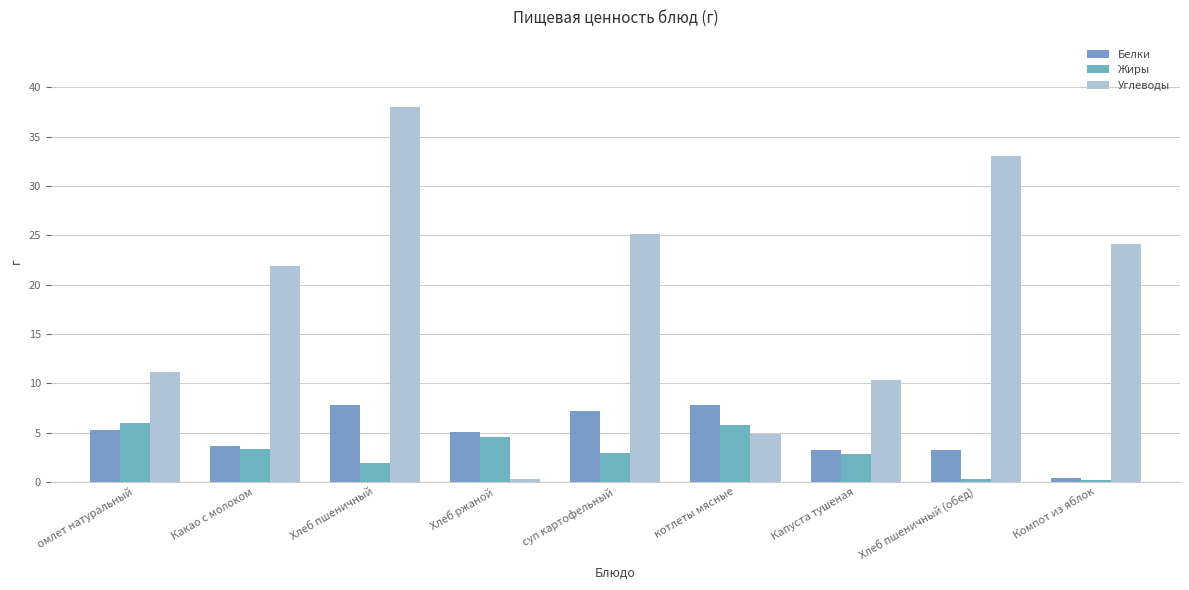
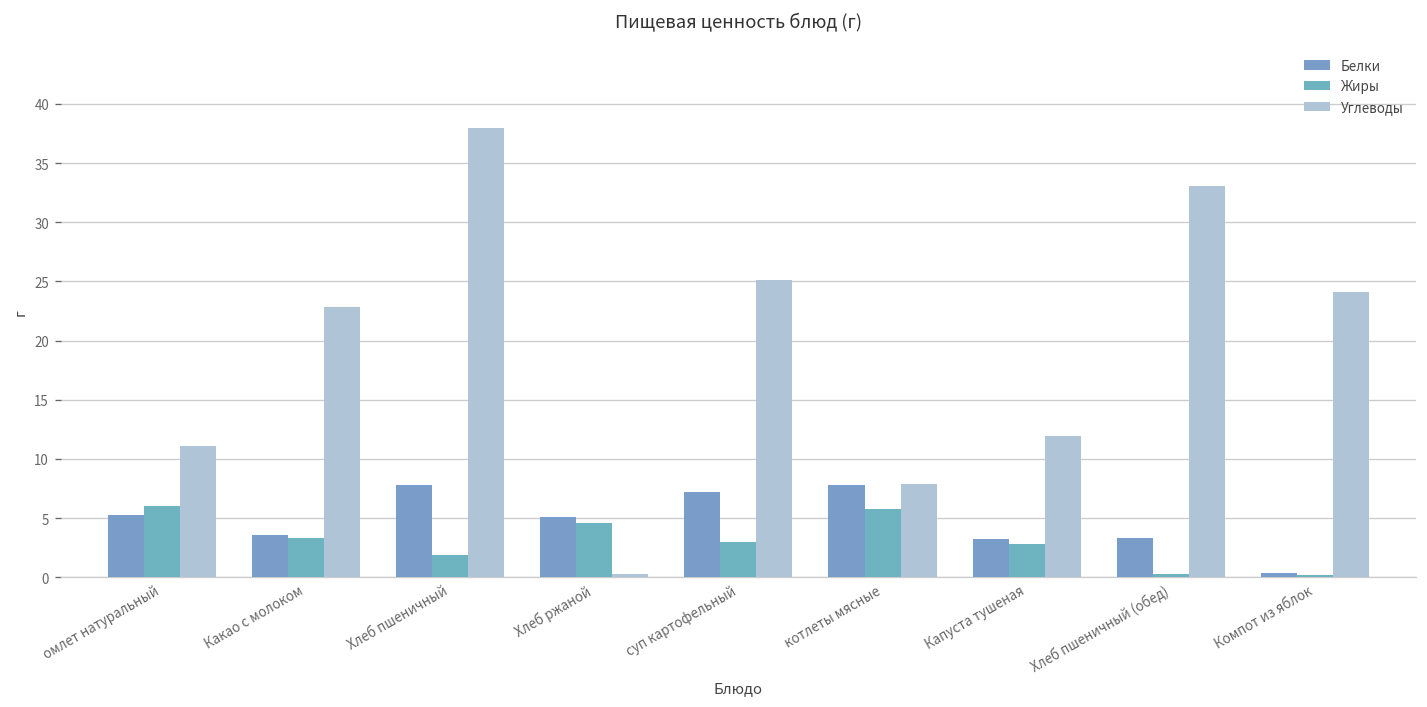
Углеводы, Какао с молоком: 22 -> 23
Углеводы, котлеты мясные: 5 -> 8
Углеводы, Капуста тушеная: 10 -> 12
